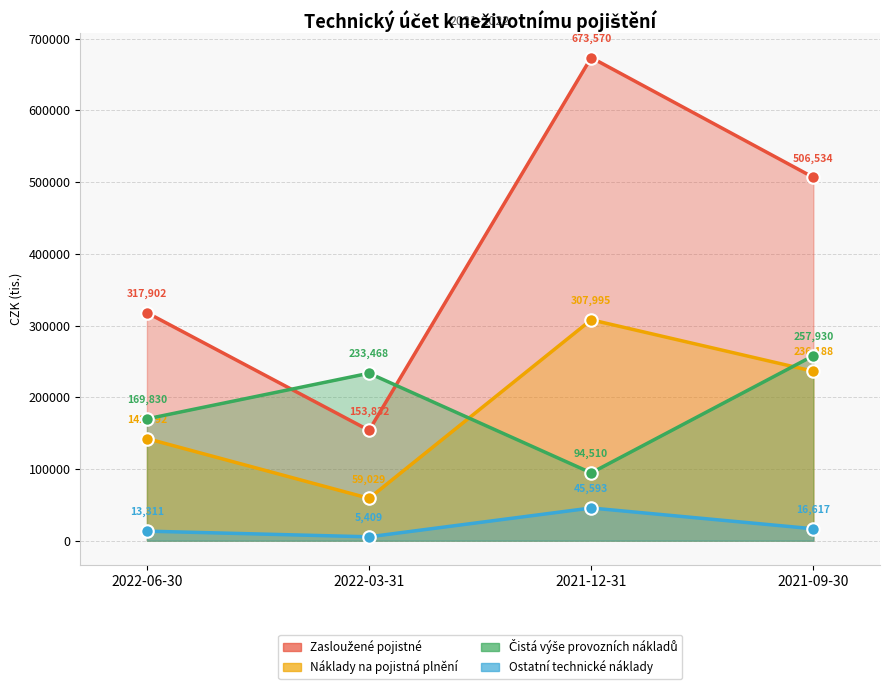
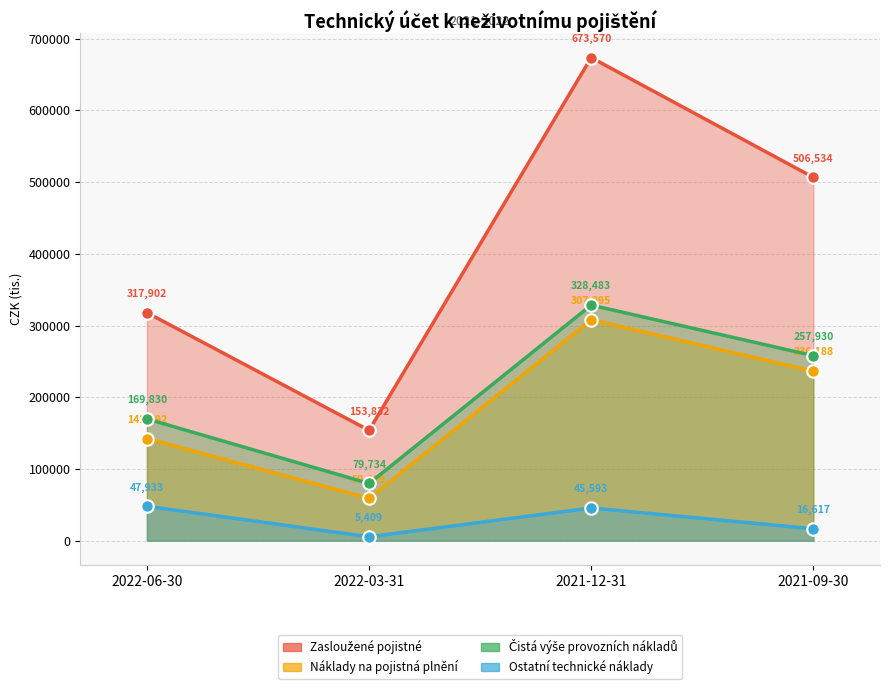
Ostatní technické náklady, 2022-06-30: 13,311 -> 47,933
Čistá výše provozních nákladů, 2022-03-31: 233,468 -> 79,734
Čistá výše provozních nákladů, 2021-12-31: 94,510 -> 328,483
